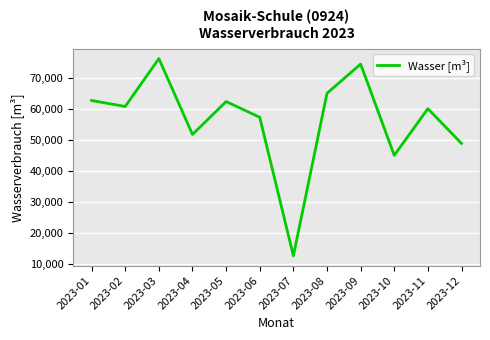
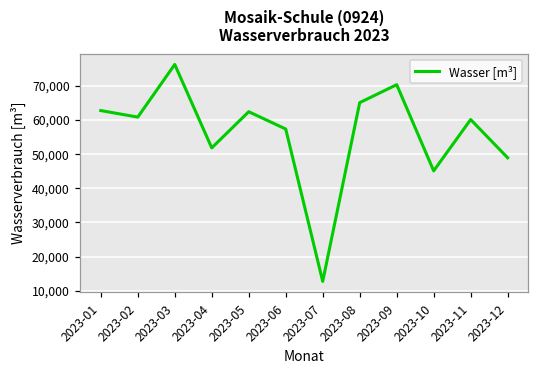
2023-09: 75,000 -> 70,000
